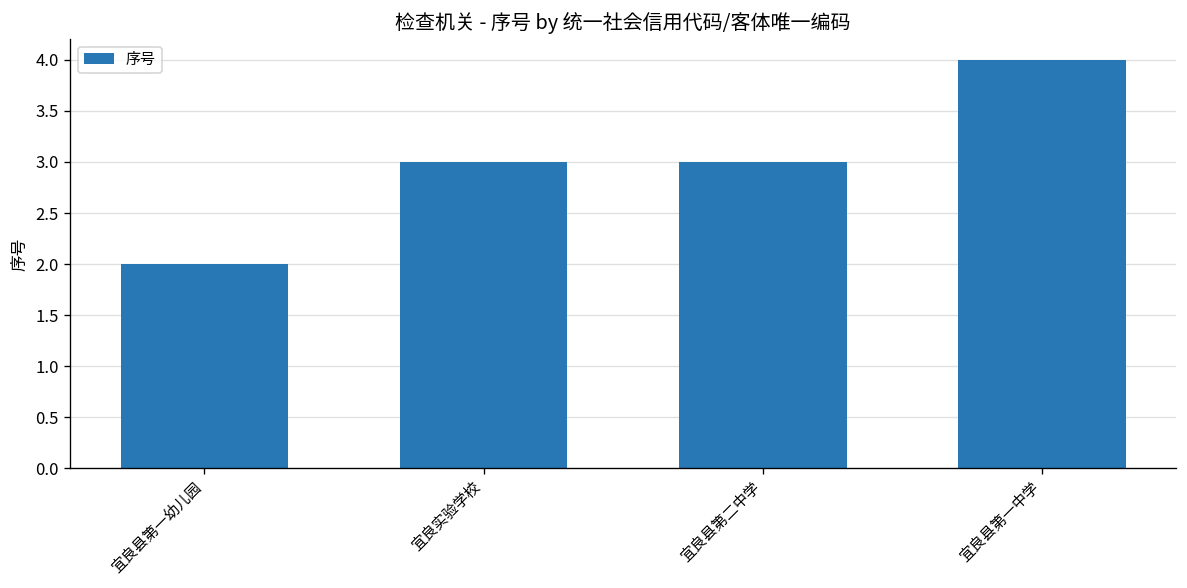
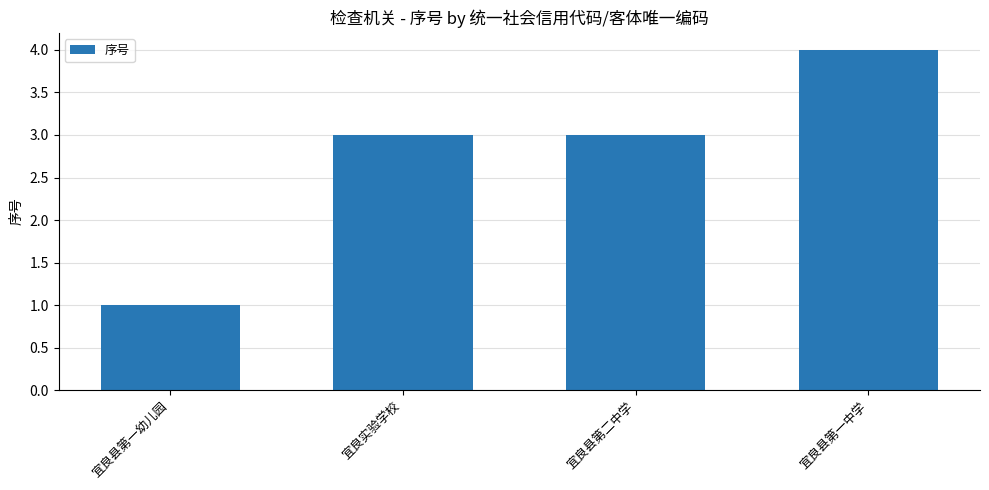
宜良县第一幼儿园: 2 -> 1
